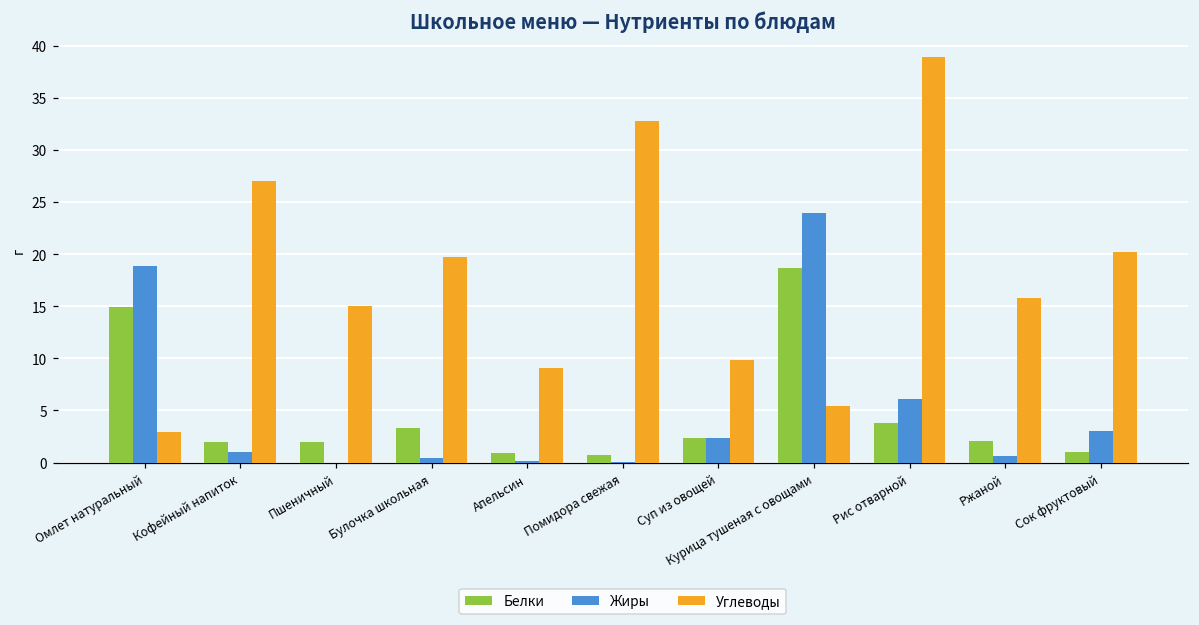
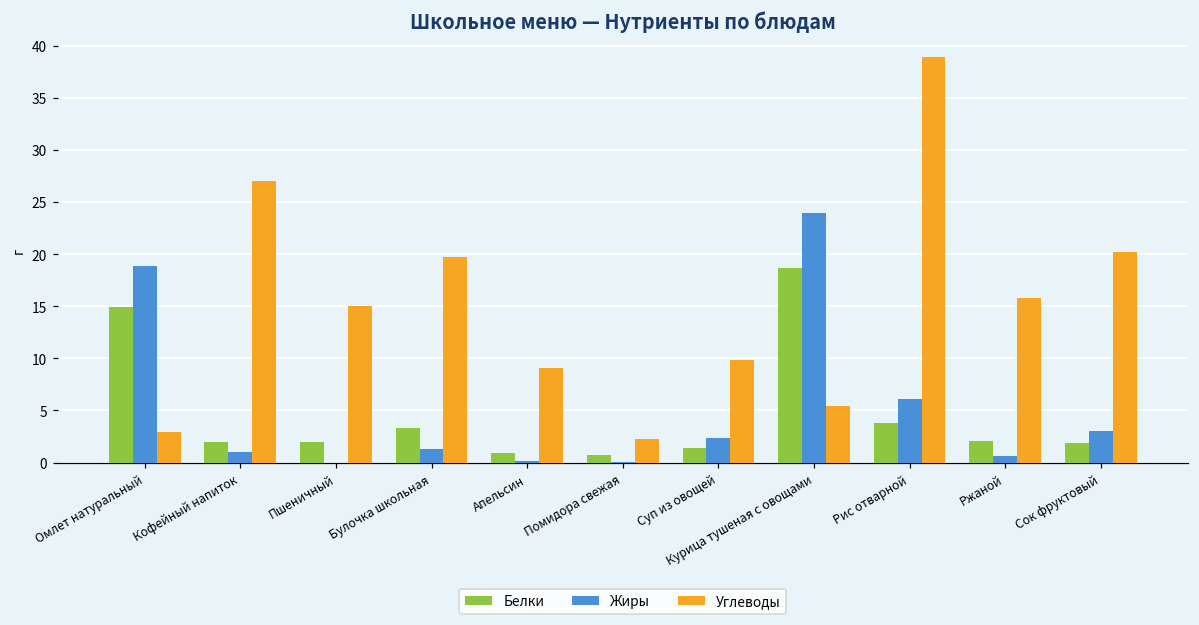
Жиры, Булочка школьная: 0 -> 1
Углеводы, Помидора свежая: 33 -> 2
Белки, Суп из овощей: 2 -> 1
Белки, Сок фруктовый: 1 -> 2
